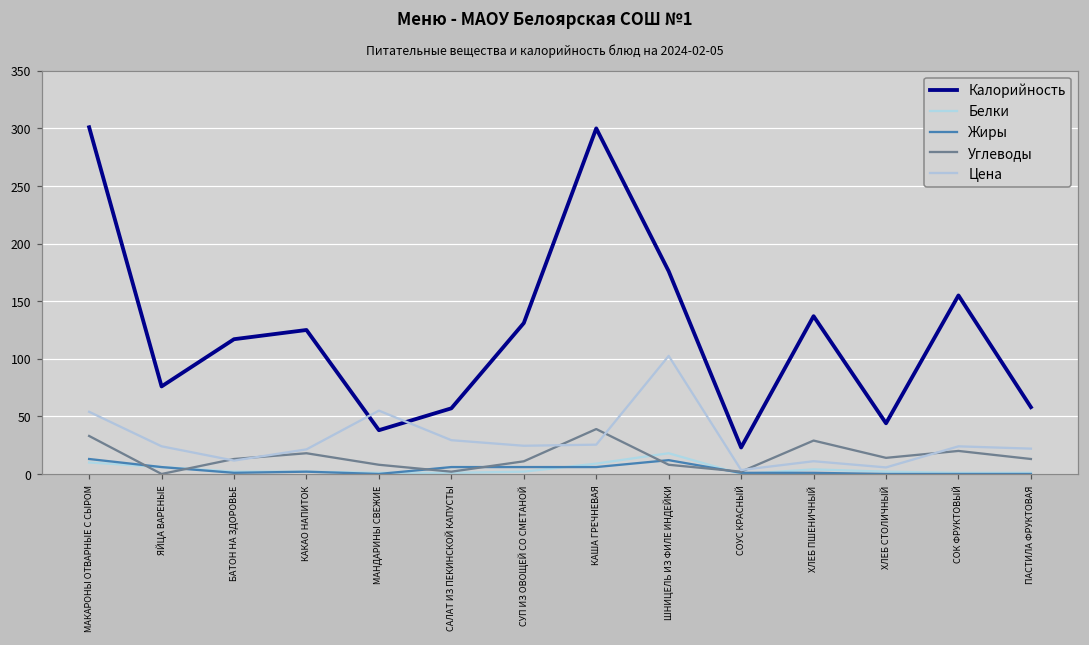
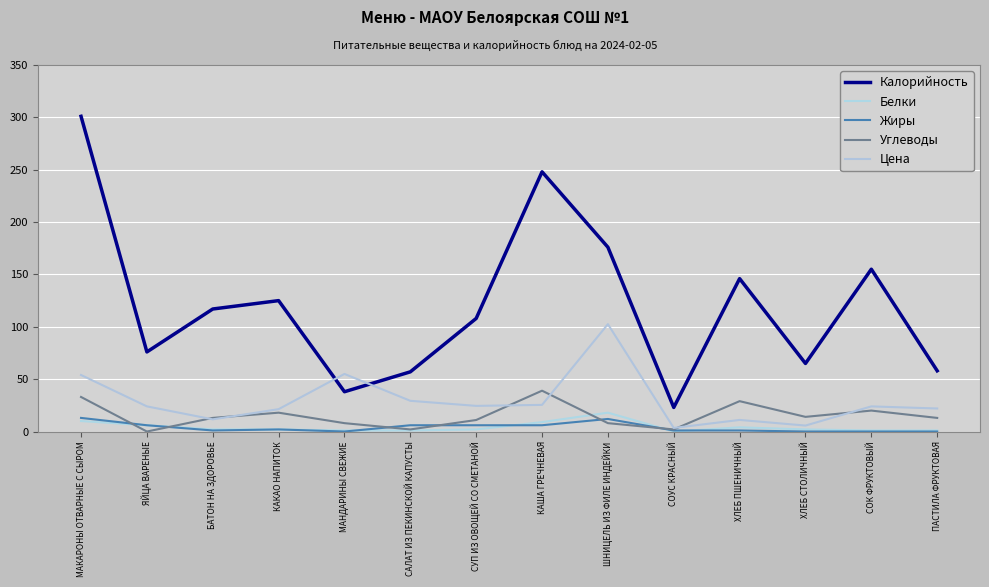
Калорийность, СУП ИЗ ОВОЩЕЙ СО СМЕТАНОЙ: 131 -> 108
Калорийность, КАША ГРЕЧНЕВАЯ: 300 -> 248
Калорийность, ХЛЕБ ПШЕНИЧНЫЙ: 137 -> 146
Калорийность, ХЛЕБ СТОЛИЧНЫЙ: 44 -> 65
